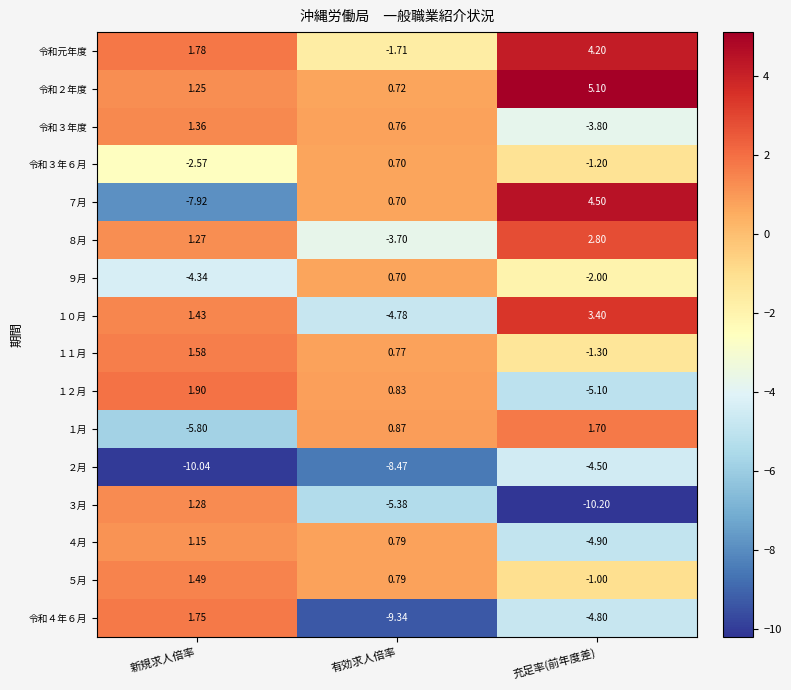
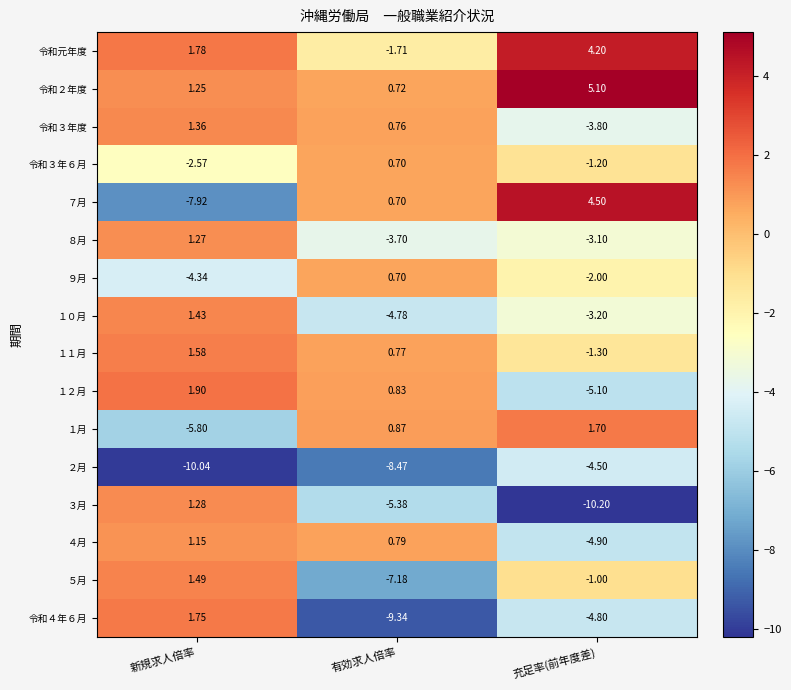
８月, 充足率(前年度差): 2.80 -> -3.10
１０月, 充足率(前年度差): 3.40 -> -3.20
５月, 有効求人倍率: 0.79 -> -7.18
